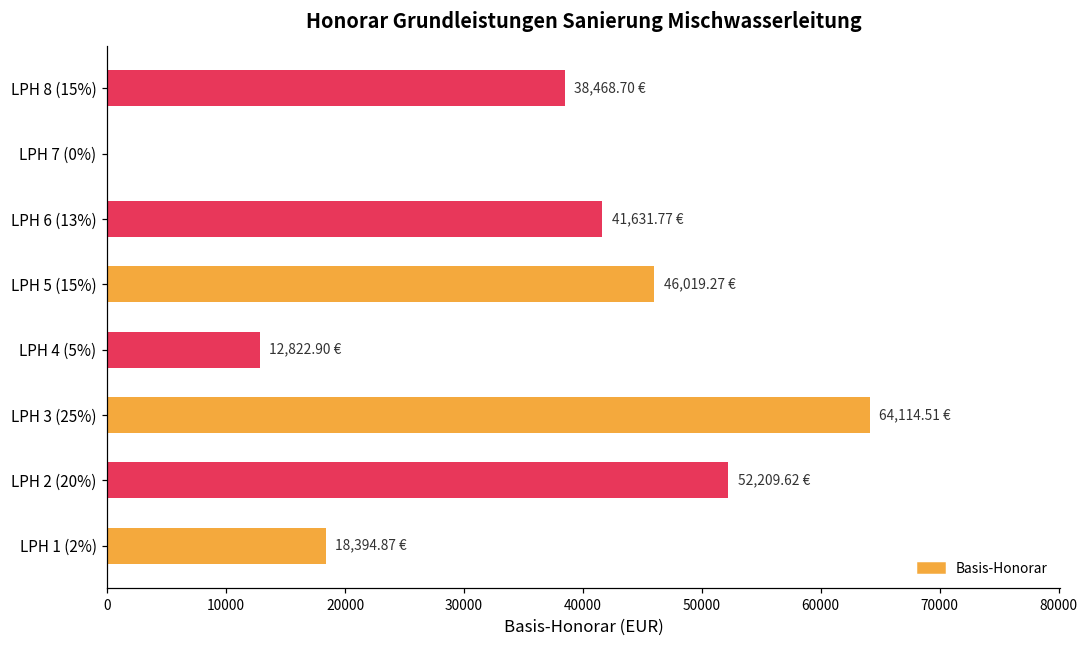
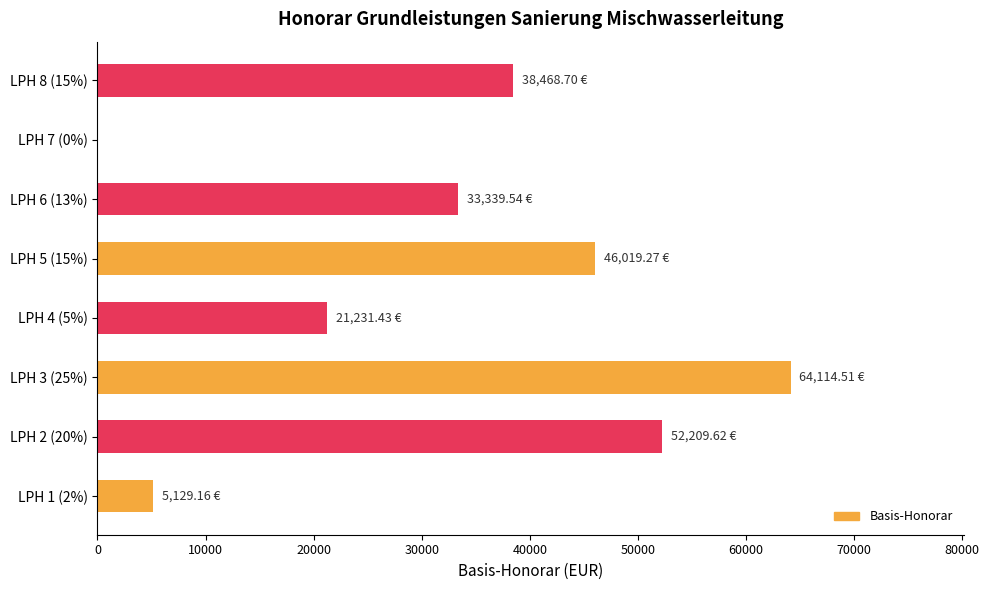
LPH 6 (13%): 41,631.77 -> 33,339.54
LPH 4 (5%): 12,822.90 -> 21,231.43
LPH 1 (2%): 18,394.87 -> 5,129.16
